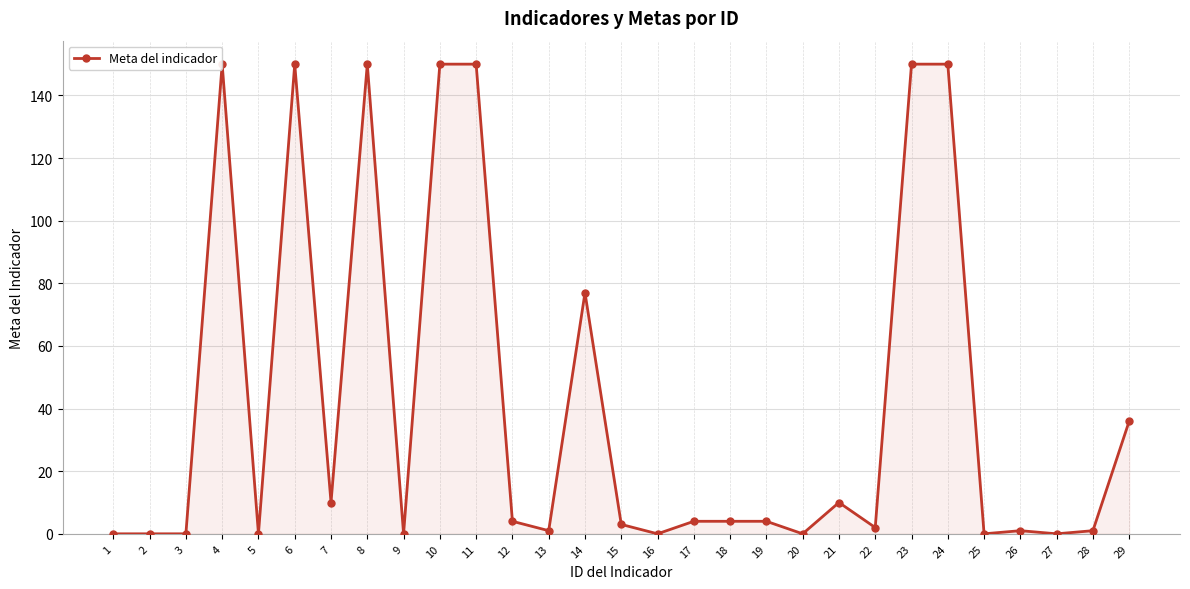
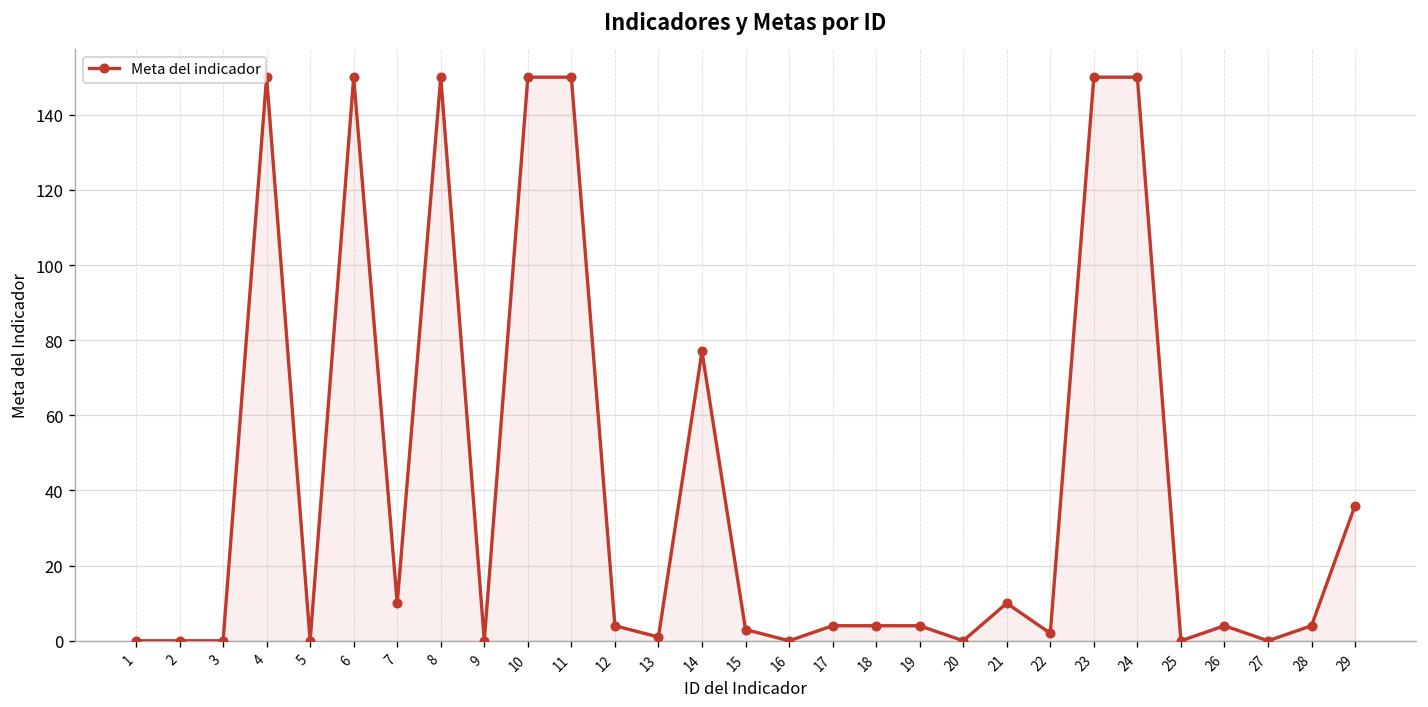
26: 1 -> 4
28: 1 -> 4
